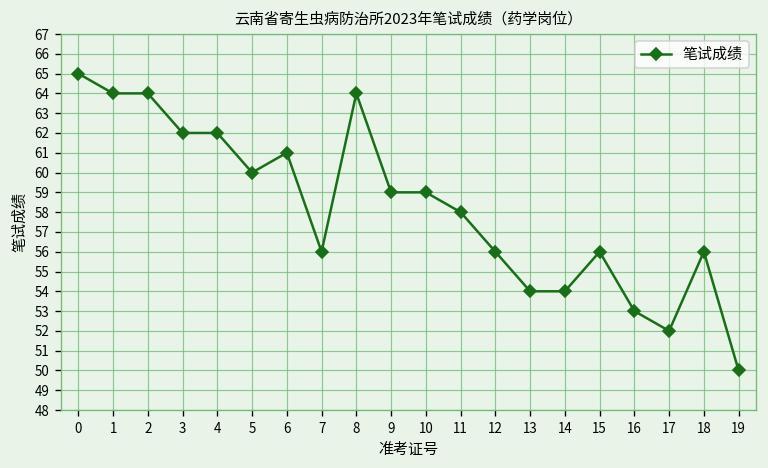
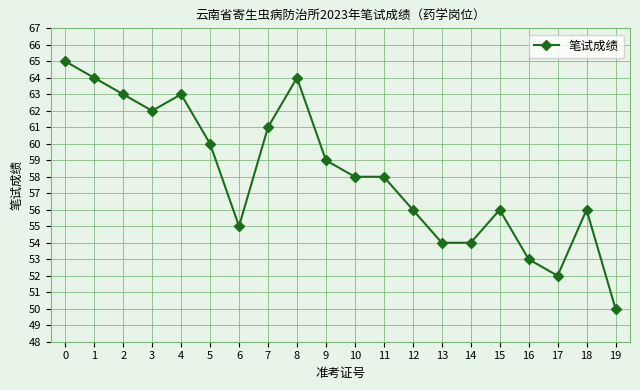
2: 64 -> 63
4: 62 -> 63
6: 61 -> 55
7: 56 -> 61
10: 59 -> 58
